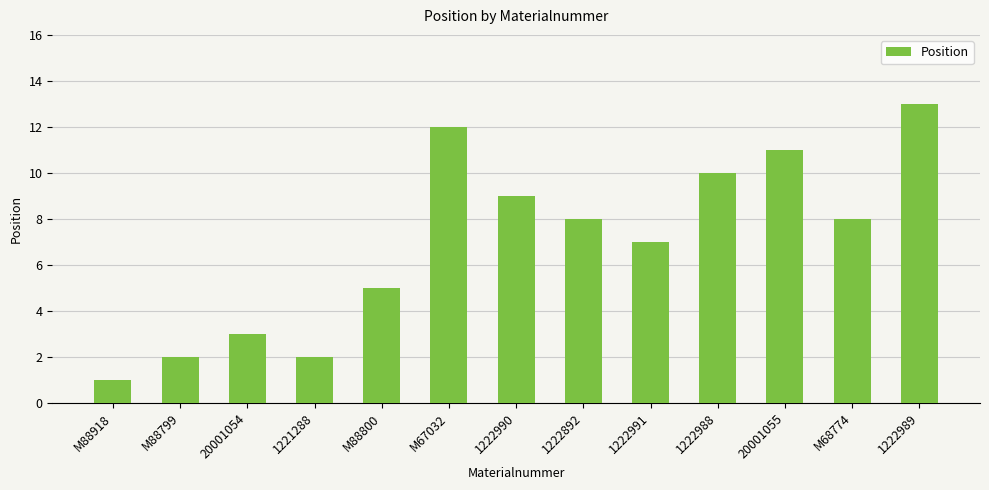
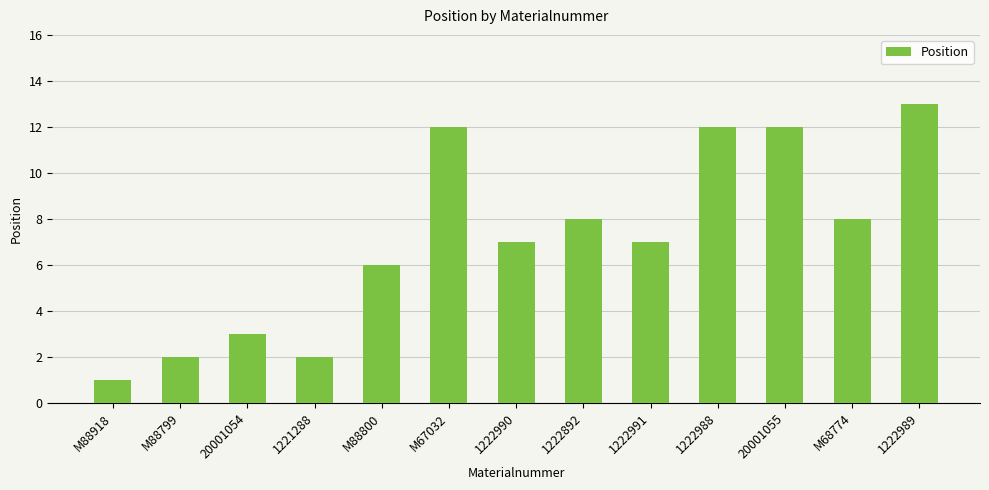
M88800: 5 -> 6
1222990: 9 -> 7
1222988: 10 -> 12
20001055: 11 -> 12
